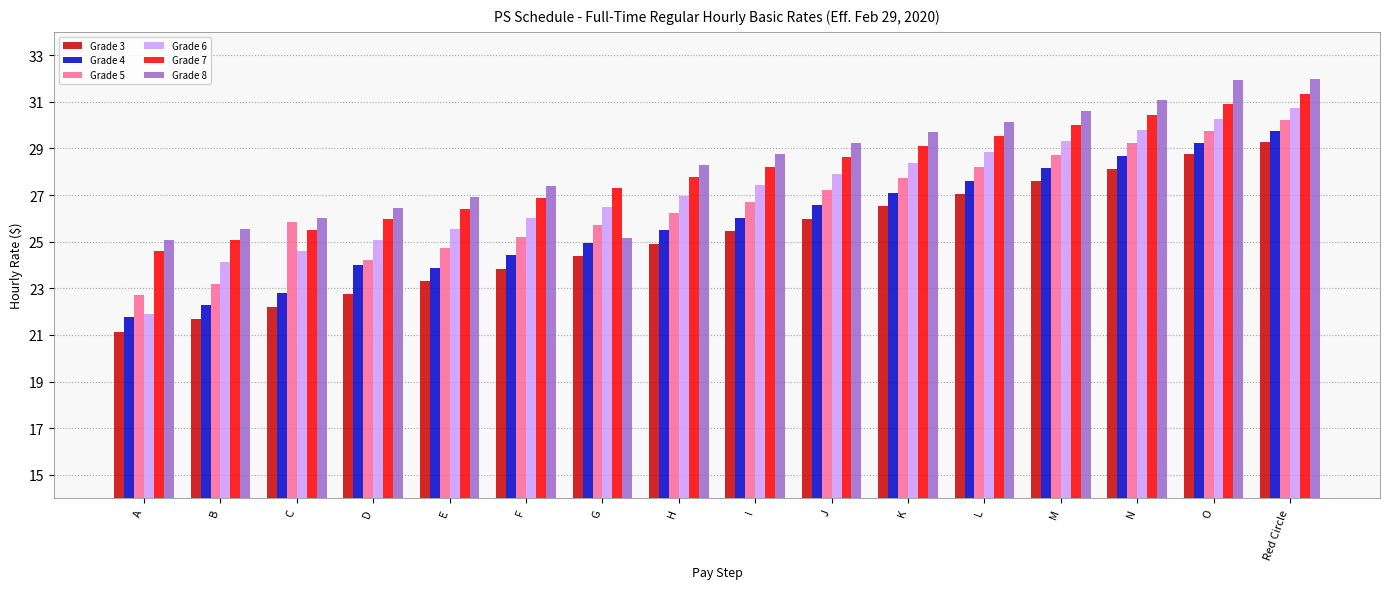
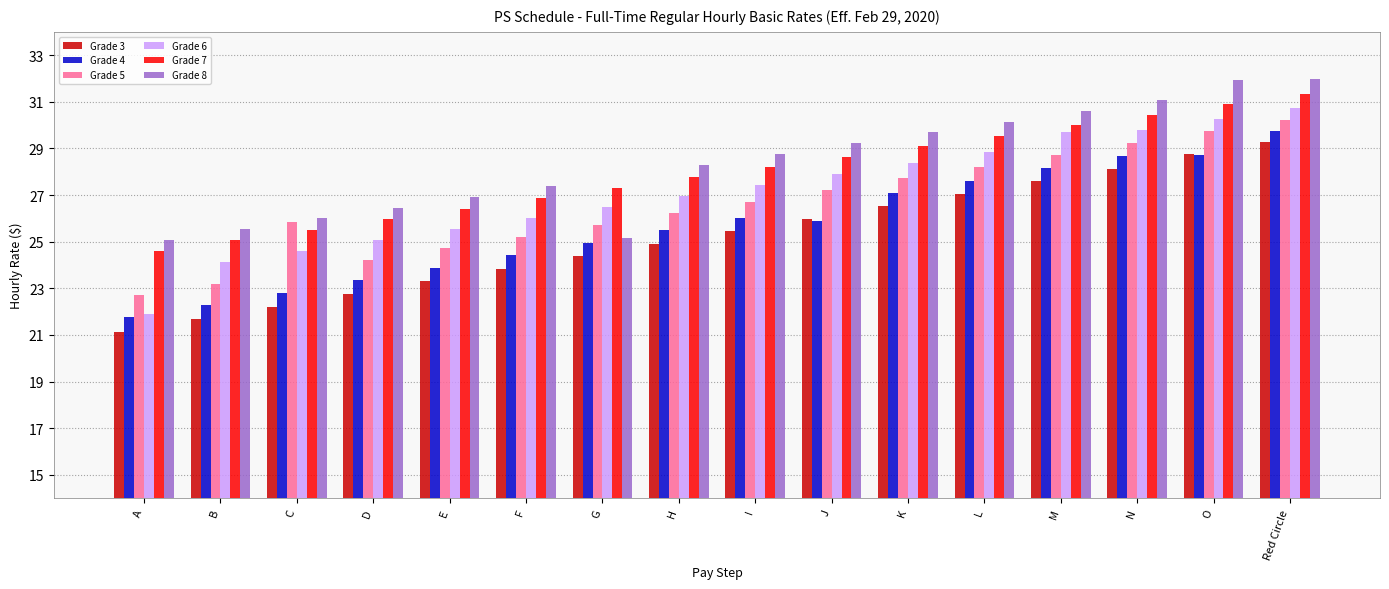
Grade 4, D: 24.0 -> 23.4
Grade 4, J: 26.6 -> 25.9
Grade 6, M: 29.3 -> 29.7
Grade 4, O: 29.2 -> 28.7
